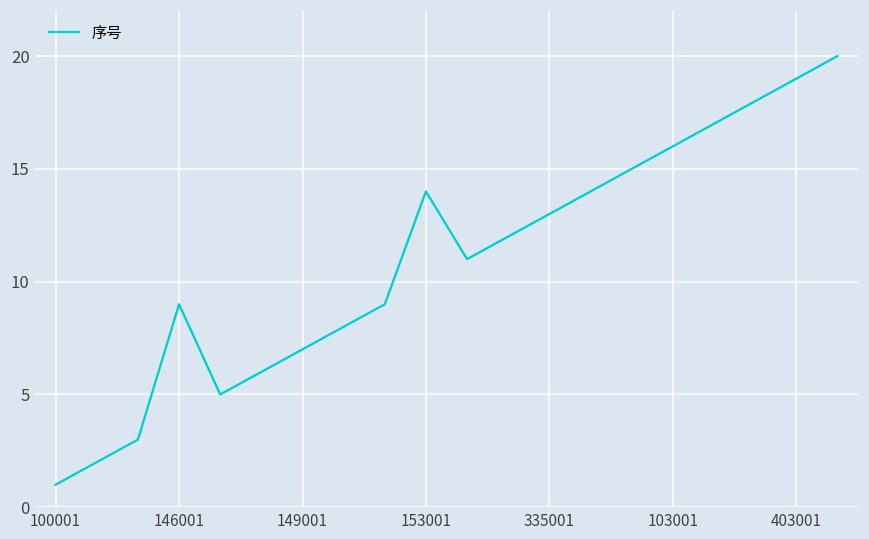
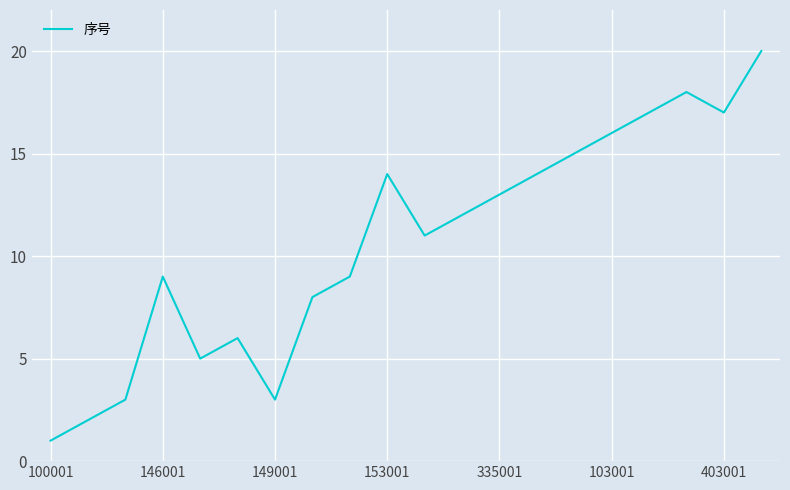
149001: 7 -> 3
403001: 19 -> 17
